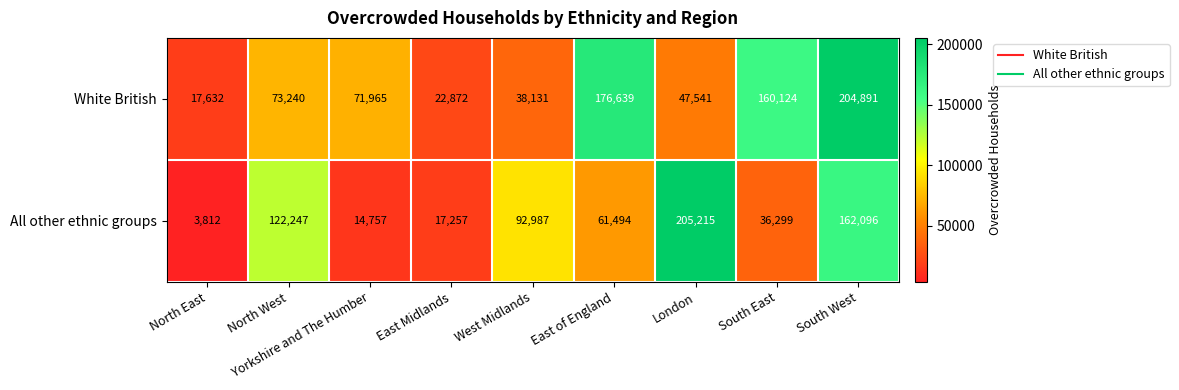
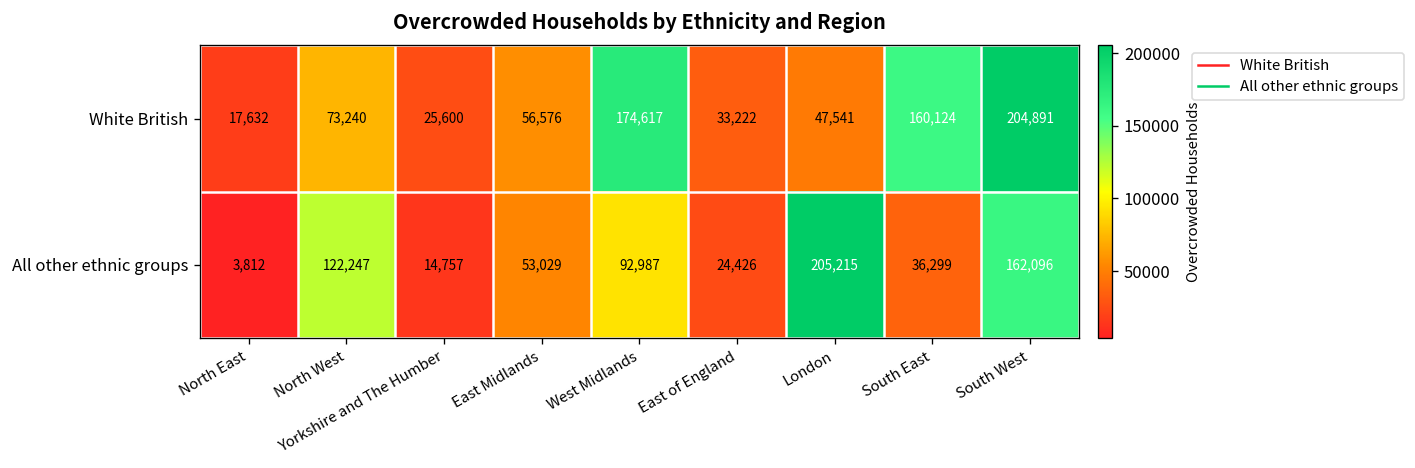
White British, Yorkshire and The Humber: 71,965 -> 25,600
White British, East Midlands: 22,872 -> 56,576
White British, West Midlands: 38,131 -> 174,617
White British, East of England: 176,639 -> 33,222
All other ethnic groups, East Midlands: 17,257 -> 53,029
All other ethnic groups, East of England: 61,494 -> 24,426
